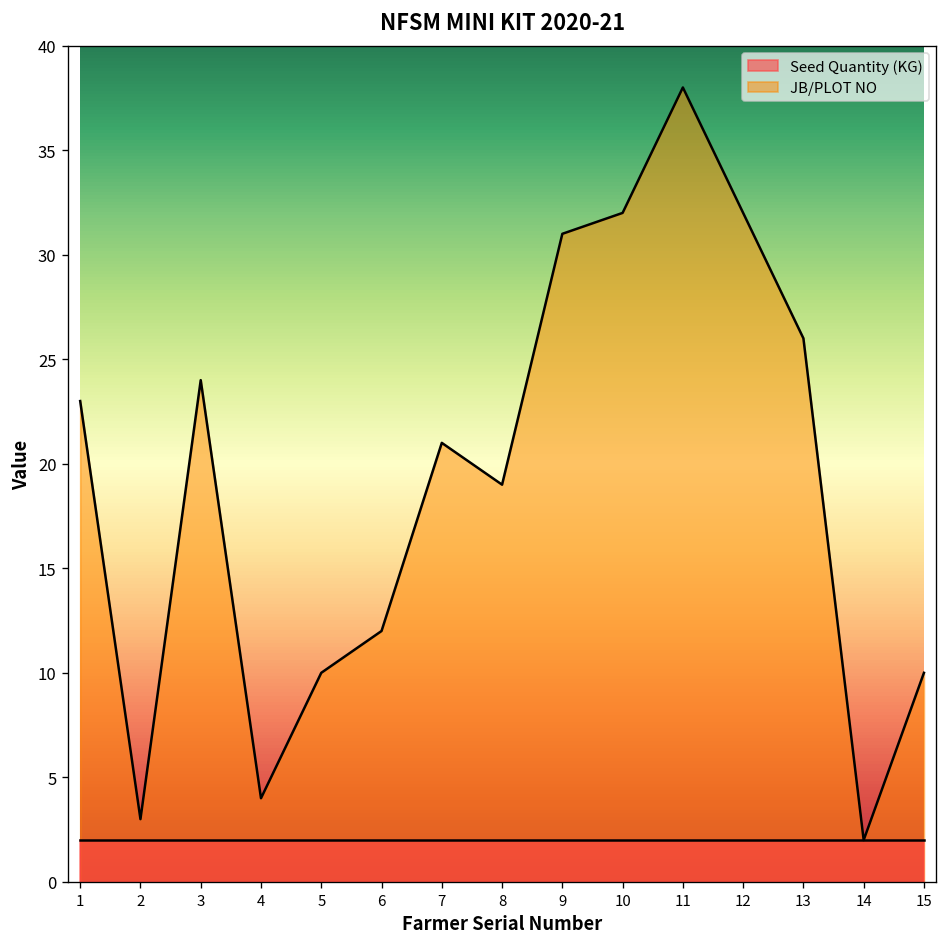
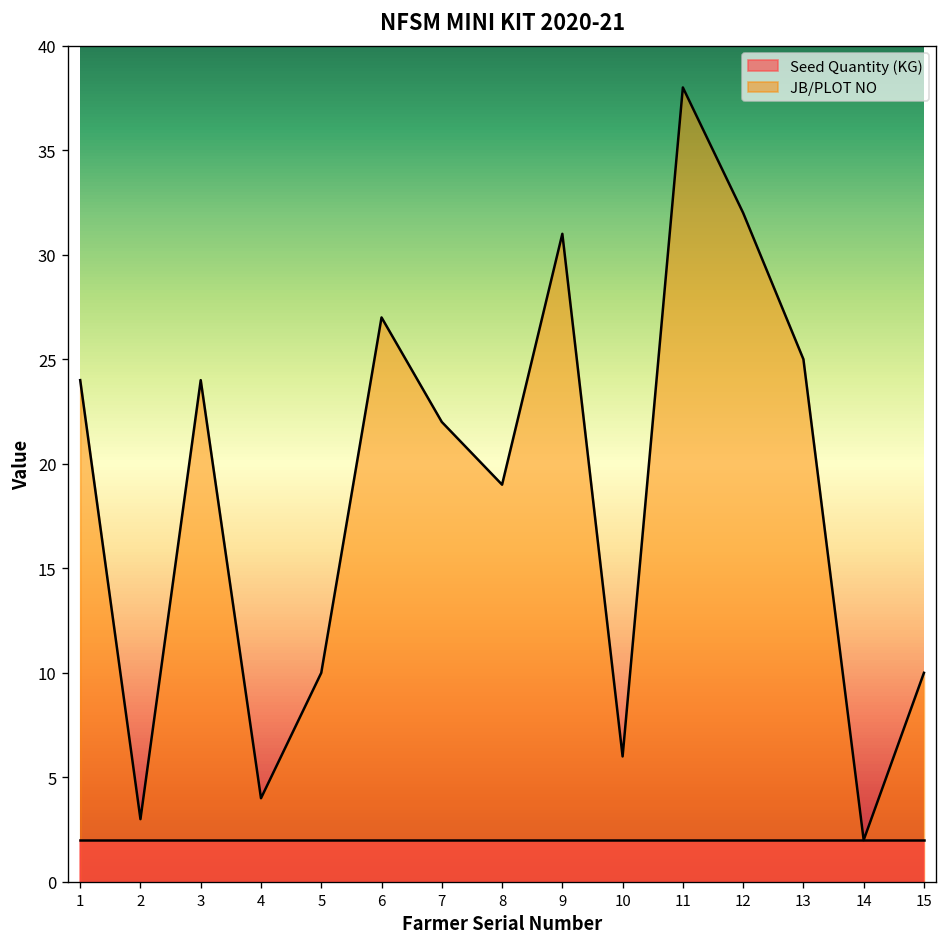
JB/PLOT NO, 1: 23 -> 24
JB/PLOT NO, 6: 12 -> 27
JB/PLOT NO, 7: 21 -> 22
JB/PLOT NO, 10: 32 -> 6
JB/PLOT NO, 13: 26 -> 25
